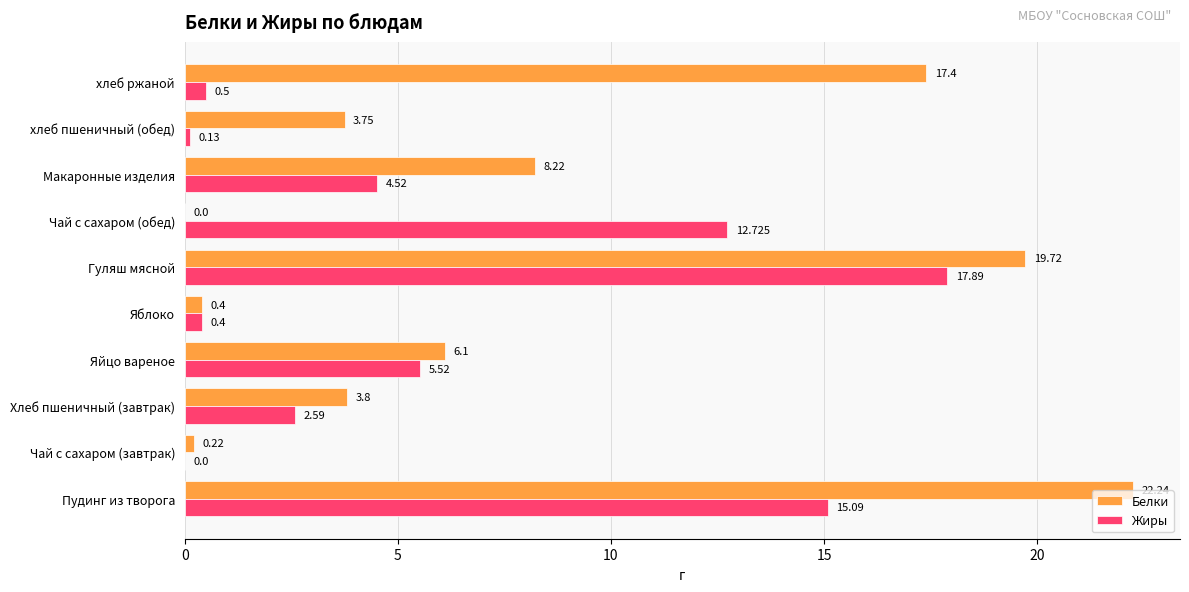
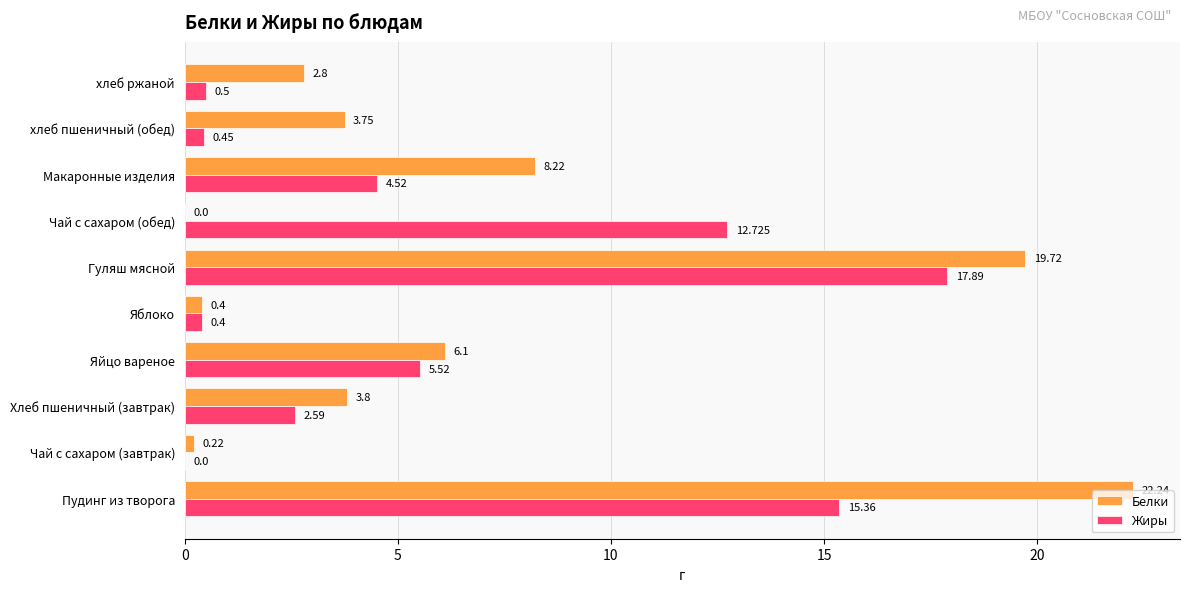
Белки, хлеб ржаной: 17.4 -> 2.8
Жиры, хлеб пшеничный (обед): 0.13 -> 0.45
Жиры, Пудинг из творога: 15.09 -> 15.36
